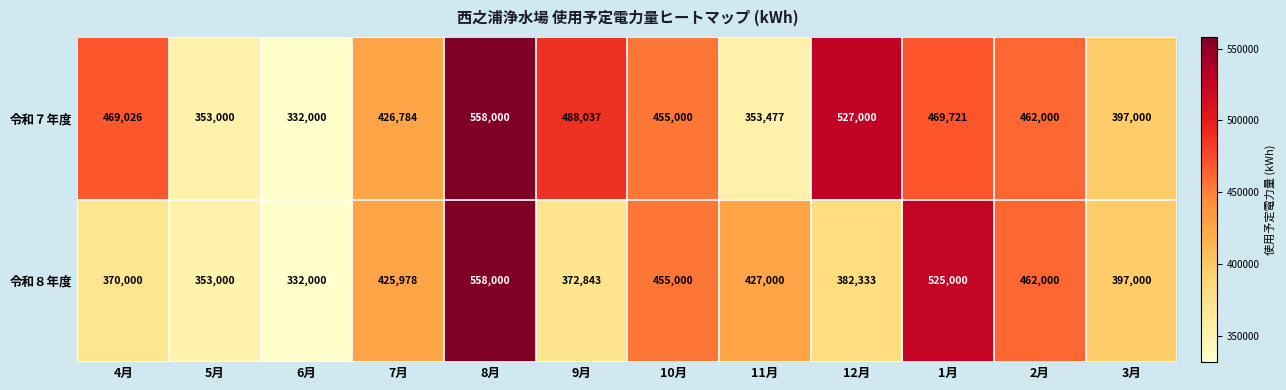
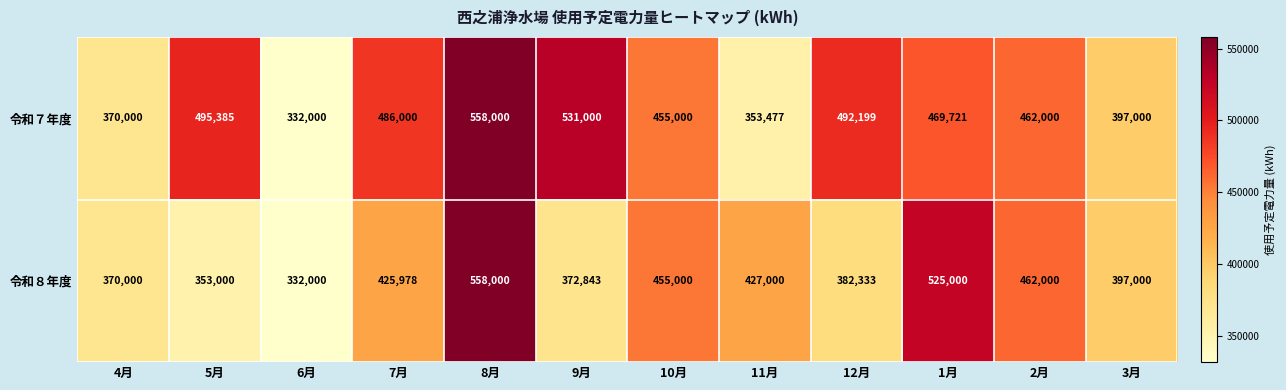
令和７年度, 4月: 469,026 -> 370,000
令和７年度, 5月: 353,000 -> 495,385
令和７年度, 7月: 426,784 -> 486,000
令和７年度, 9月: 488,037 -> 531,000
令和７年度, 12月: 527,000 -> 492,199
